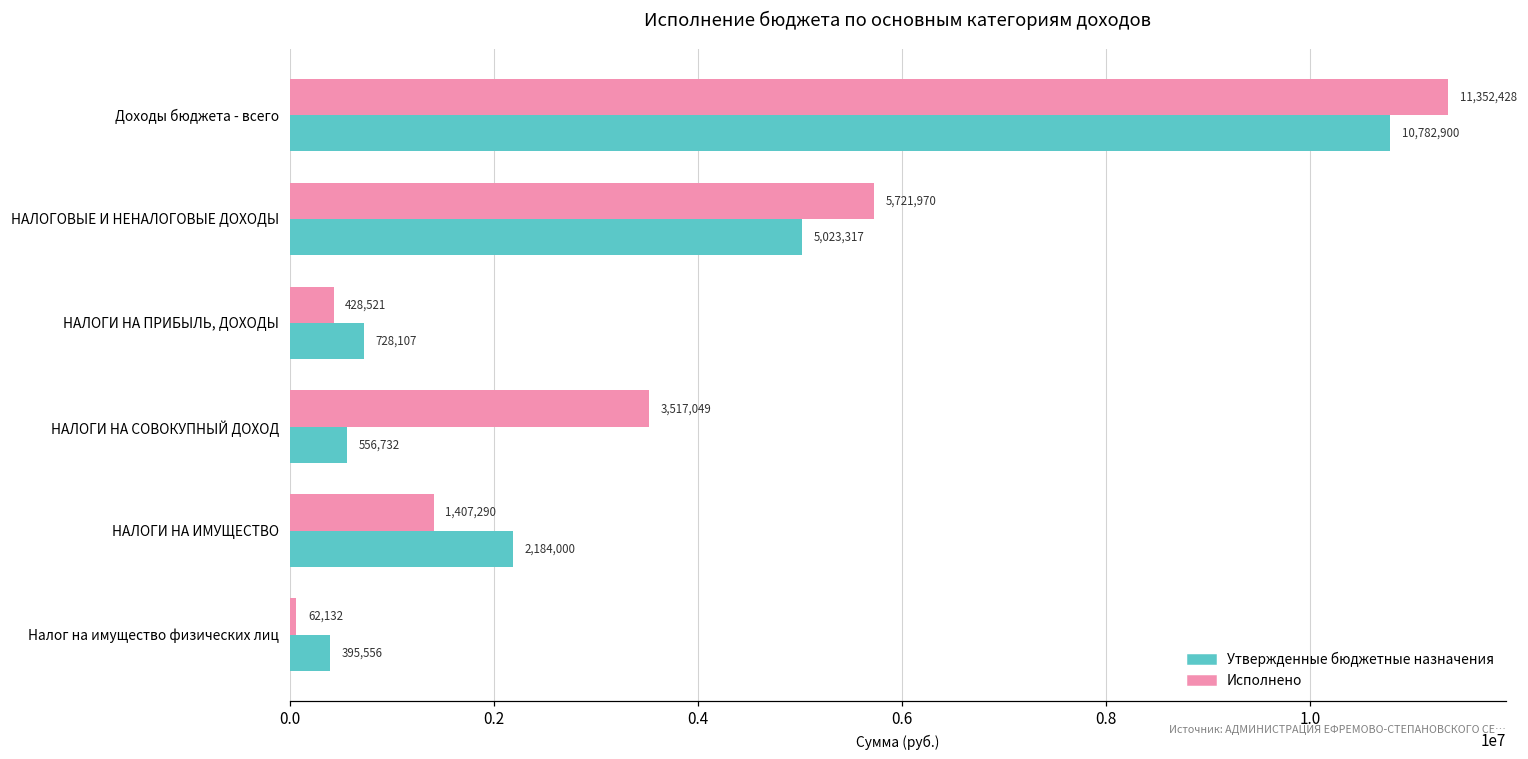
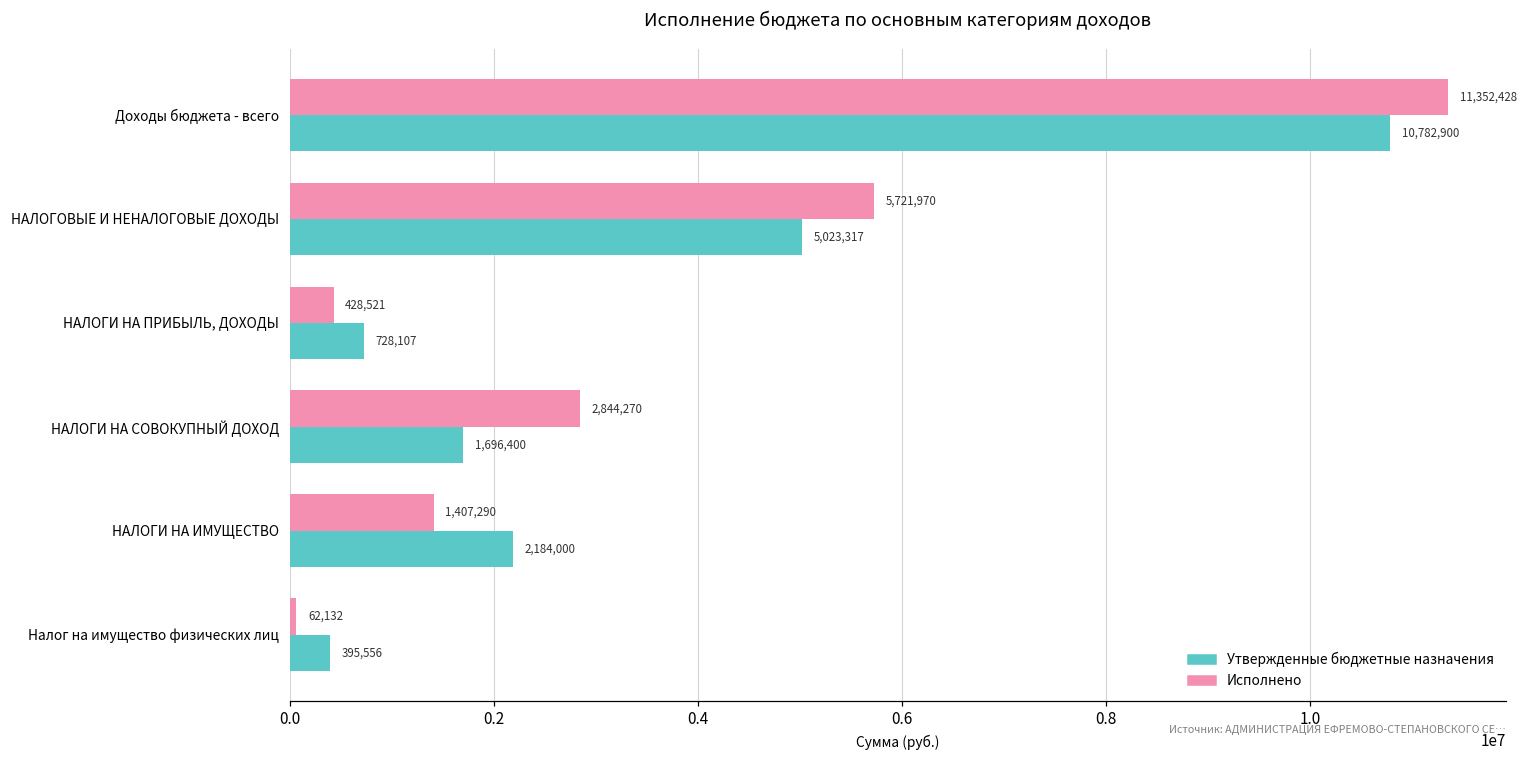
Исполнено, НАЛОГИ НА СОВОКУПНЫЙ ДОХОД: 3,517,049 -> 2,844,270
Утвержденные бюджетные назначения, НАЛОГИ НА СОВОКУПНЫЙ ДОХОД: 556,732 -> 1,696,400
